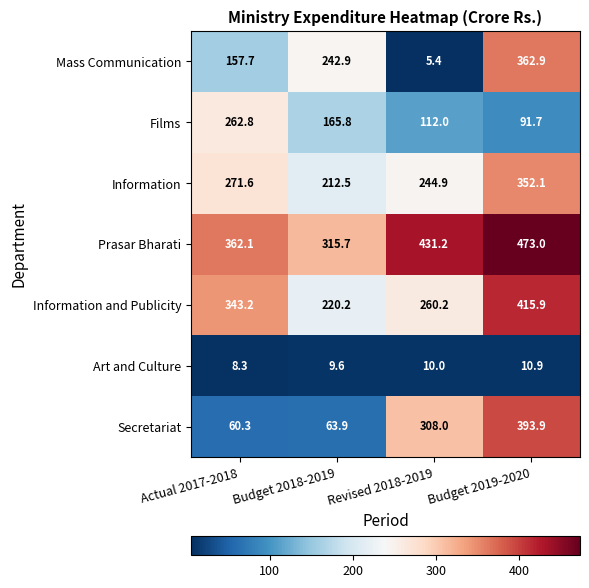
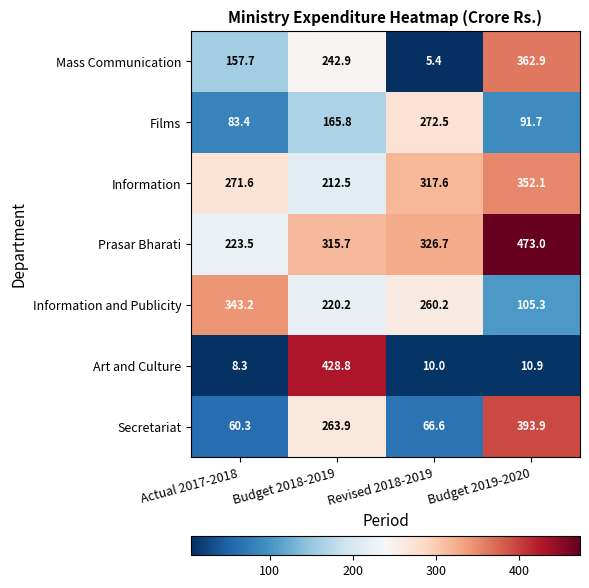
Films, Actual 2017-2018: 262.8 -> 83.4
Films, Revised 2018-2019: 112.0 -> 272.5
Information, Revised 2018-2019: 244.9 -> 317.6
Prasar Bharati, Actual 2017-2018: 362.1 -> 223.5
Prasar Bharati, Revised 2018-2019: 431.2 -> 326.7
Information and Publicity, Budget 2019-2020: 415.9 -> 105.3
Art and Culture, Budget 2018-2019: 9.6 -> 428.8
Secretariat, Budget 2018-2019: 63.9 -> 263.9
Secretariat, Revised 2018-2019: 308.0 -> 66.6
